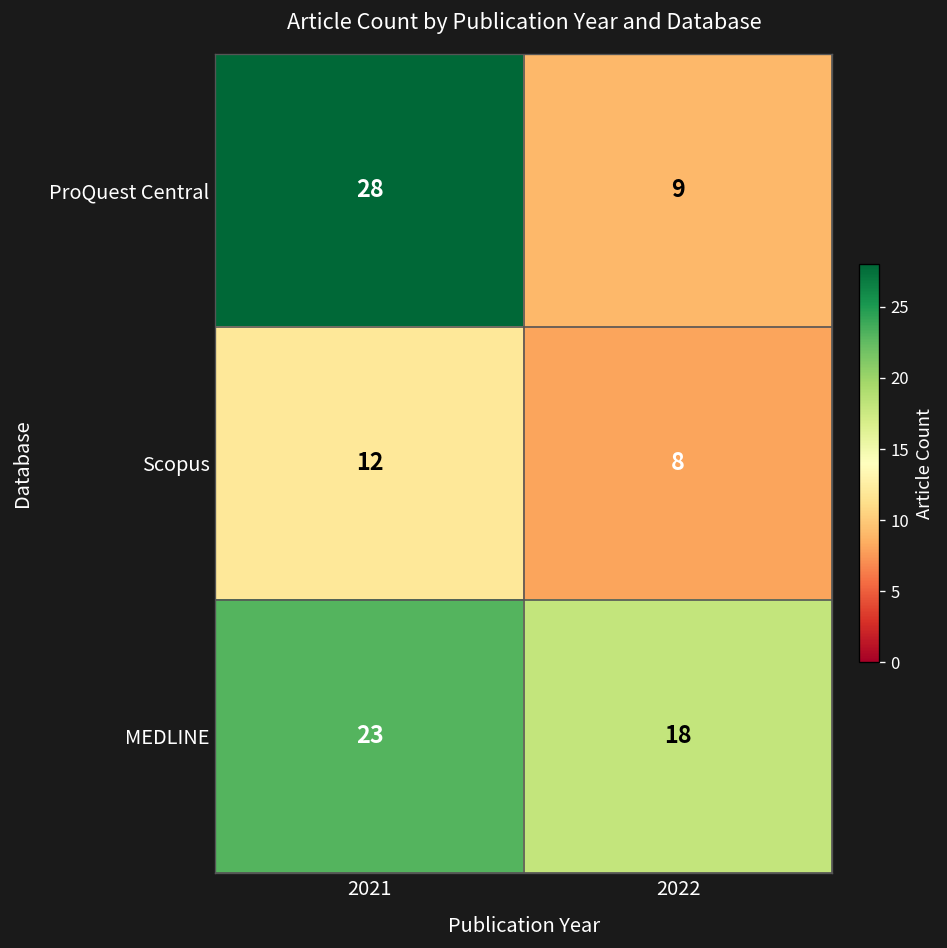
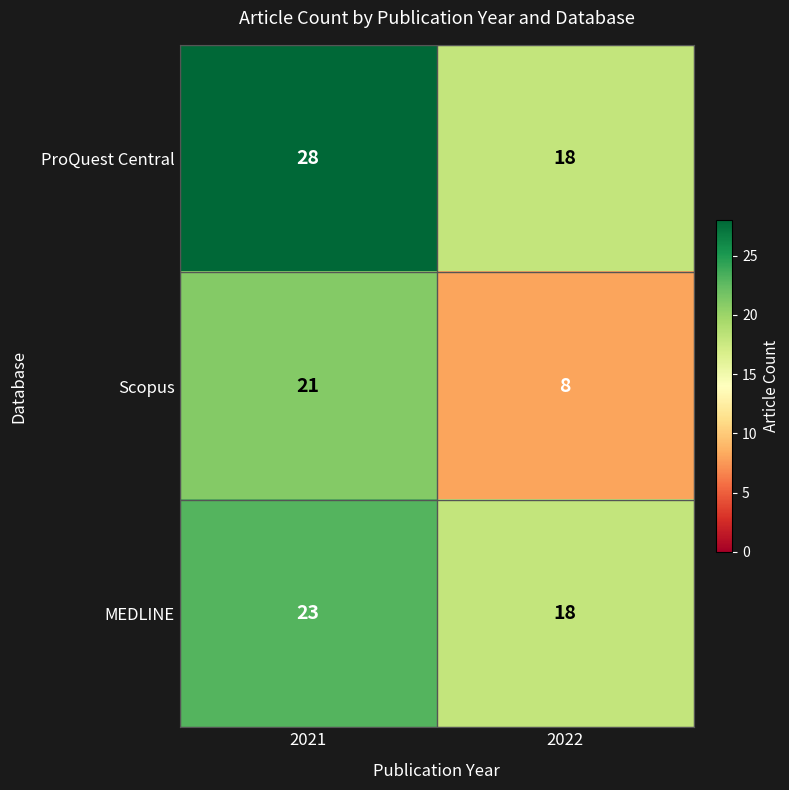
ProQuest Central, 2022: 9 -> 18
Scopus, 2021: 12 -> 21
